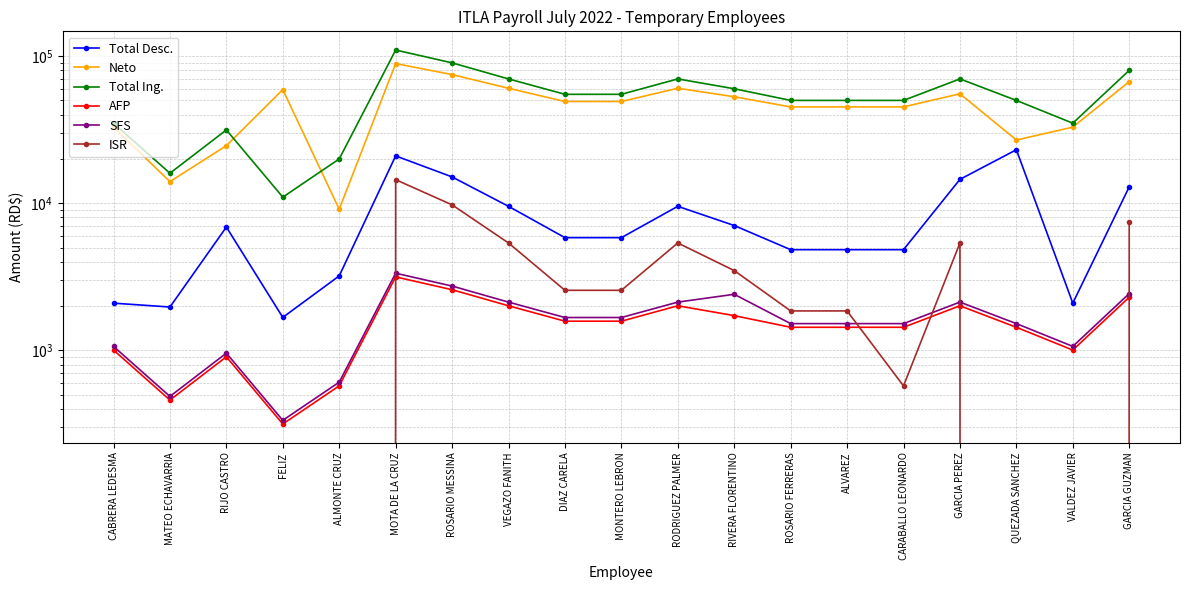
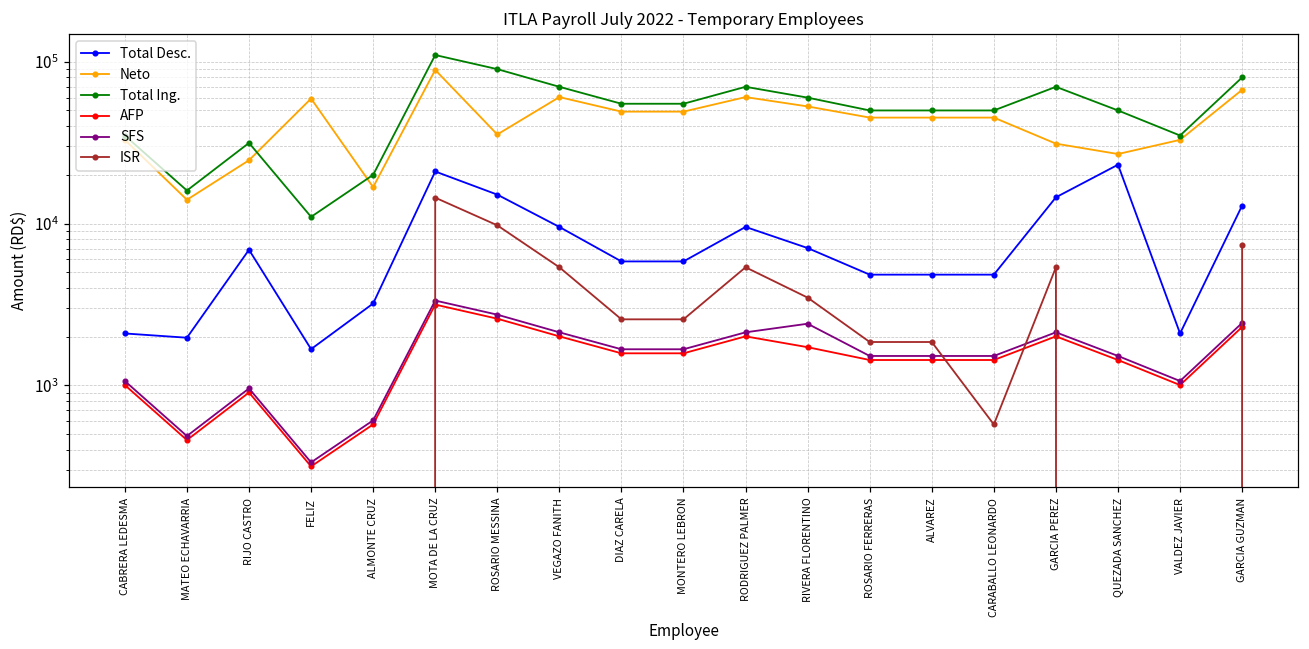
Neto, ALMONTE CRUZ: 9000 -> 17000
Neto, ROSARIO MESSINA: 70000 -> 36000
Neto, GARCIA PEREZ: 55000 -> 31000
